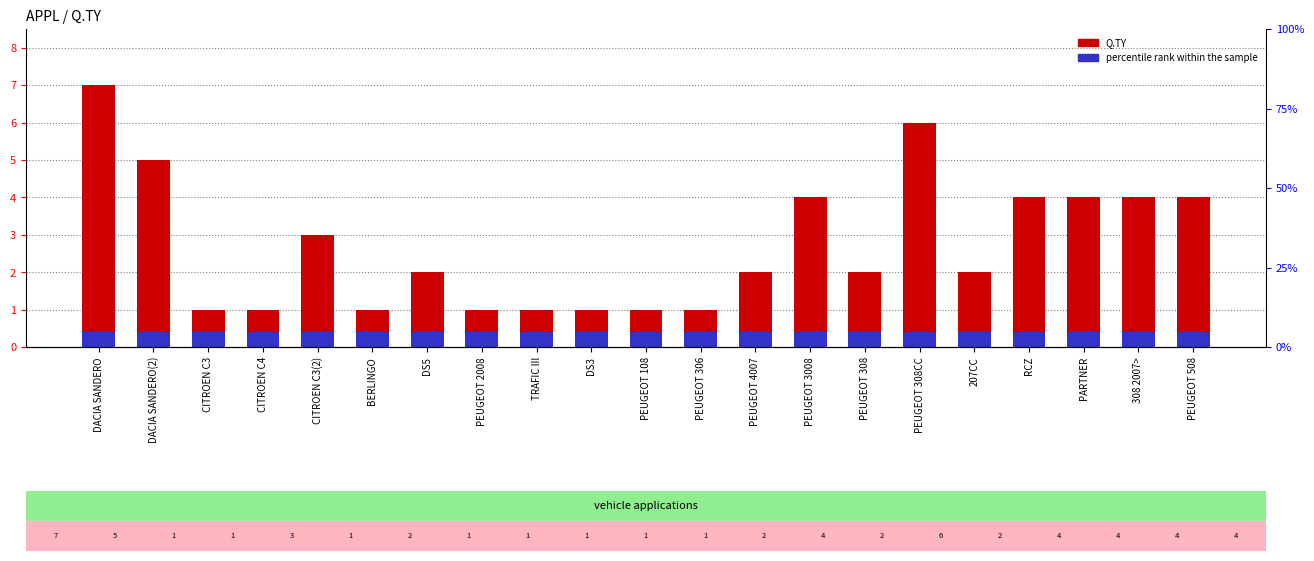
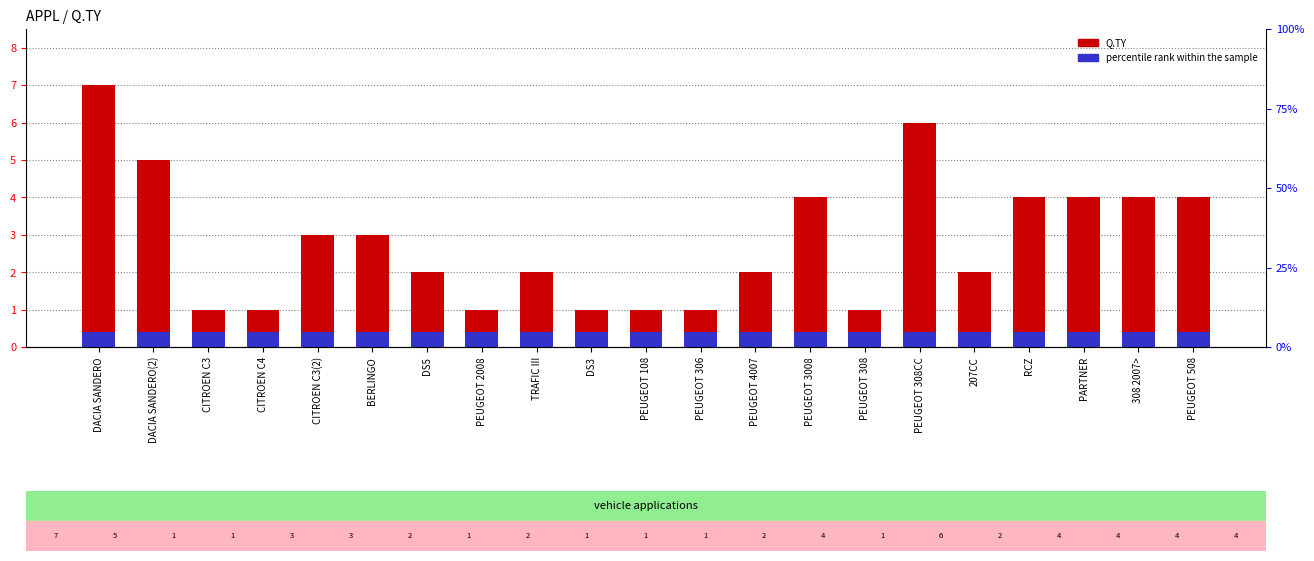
Q.TY, BERLINGO: 1 -> 3
Q.TY, TRAFIC III: 1 -> 2
Q.TY, PEUGEOT 308: 2 -> 1
